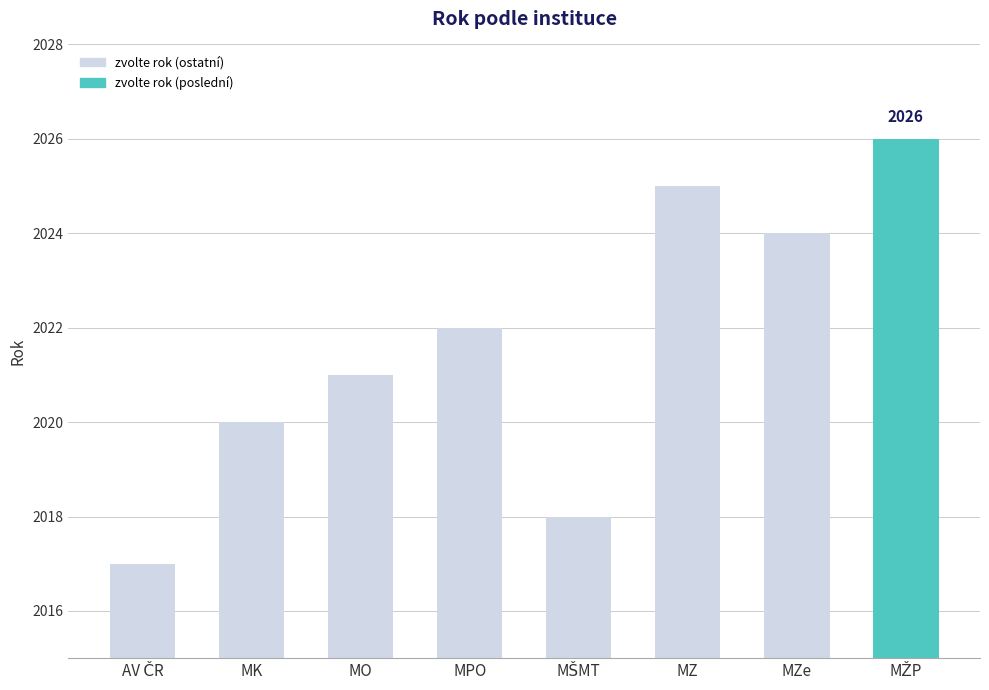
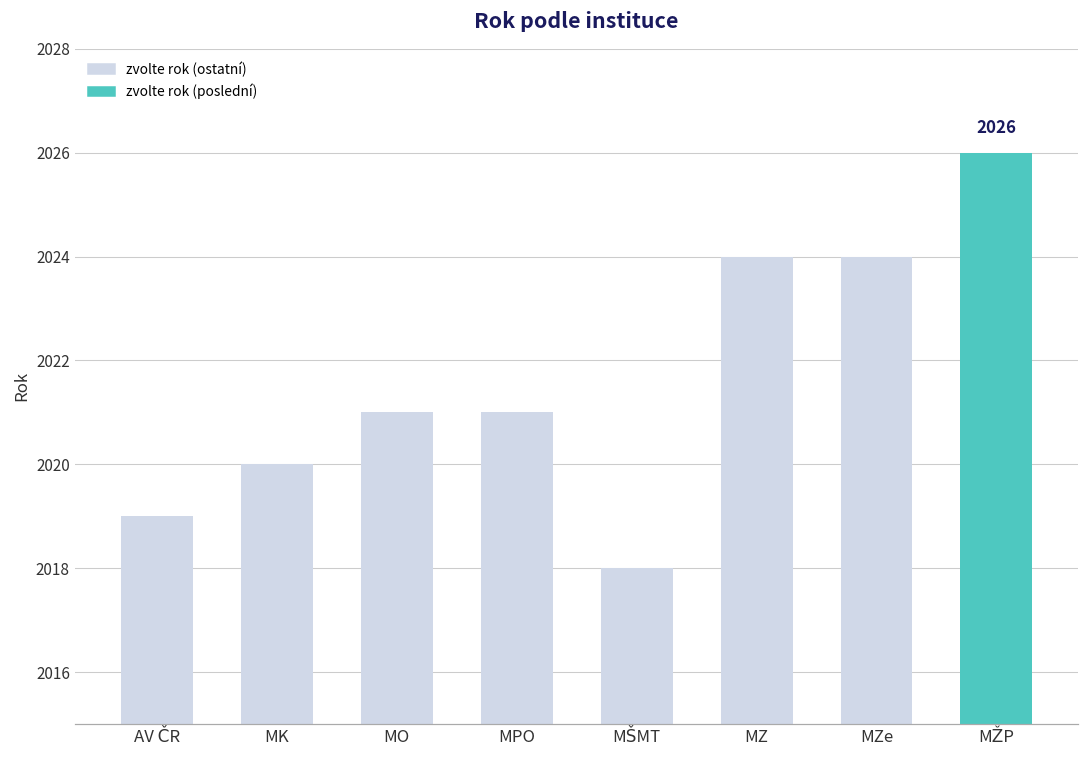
AV ČR: 2017 -> 2019
MPO: 2022 -> 2021
MZ: 2025 -> 2024
